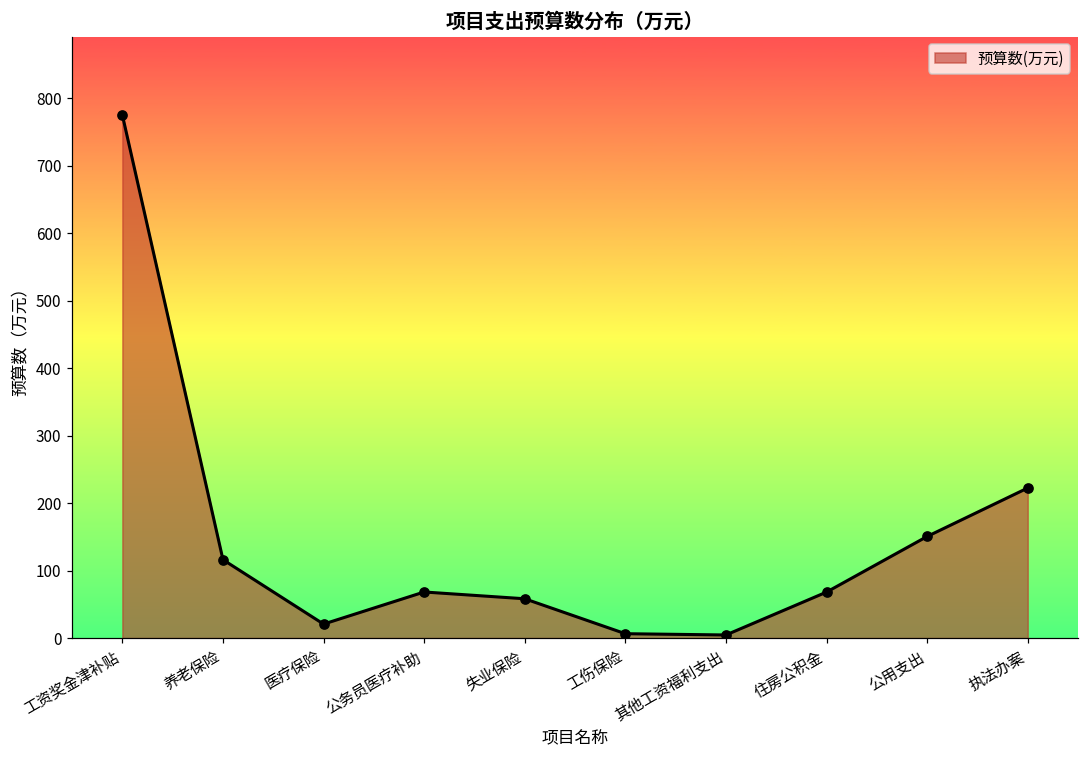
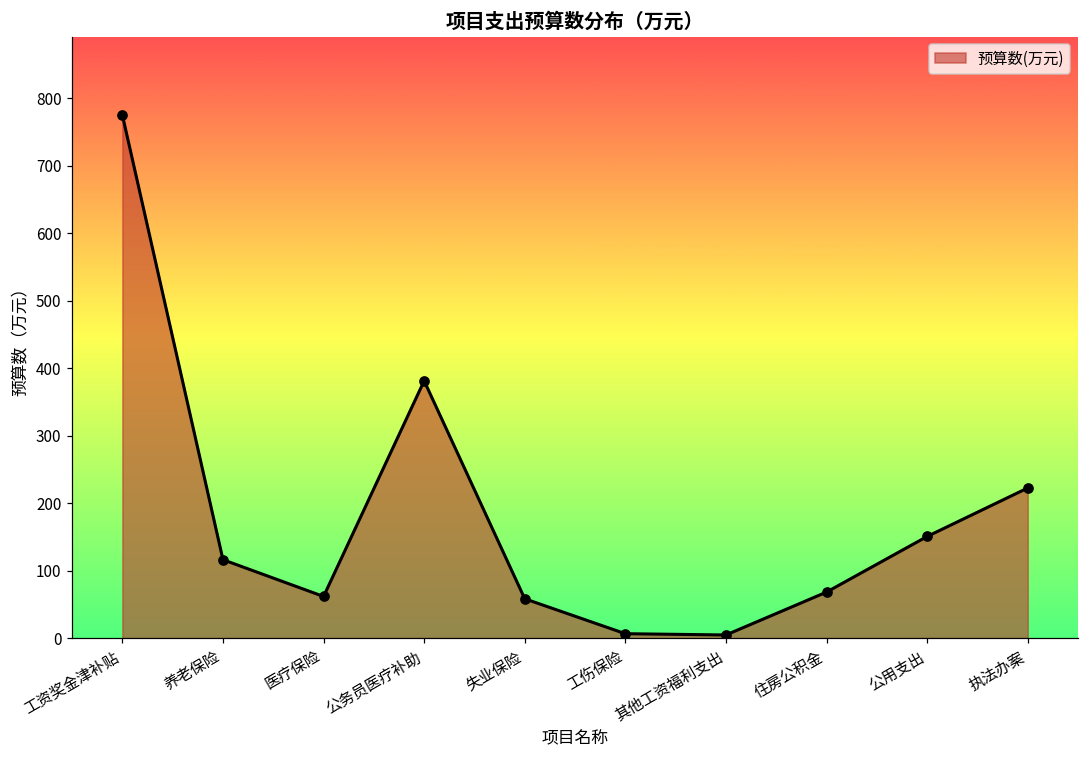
医疗保险: 20 -> 60
公务员医疗补助: 70 -> 380
